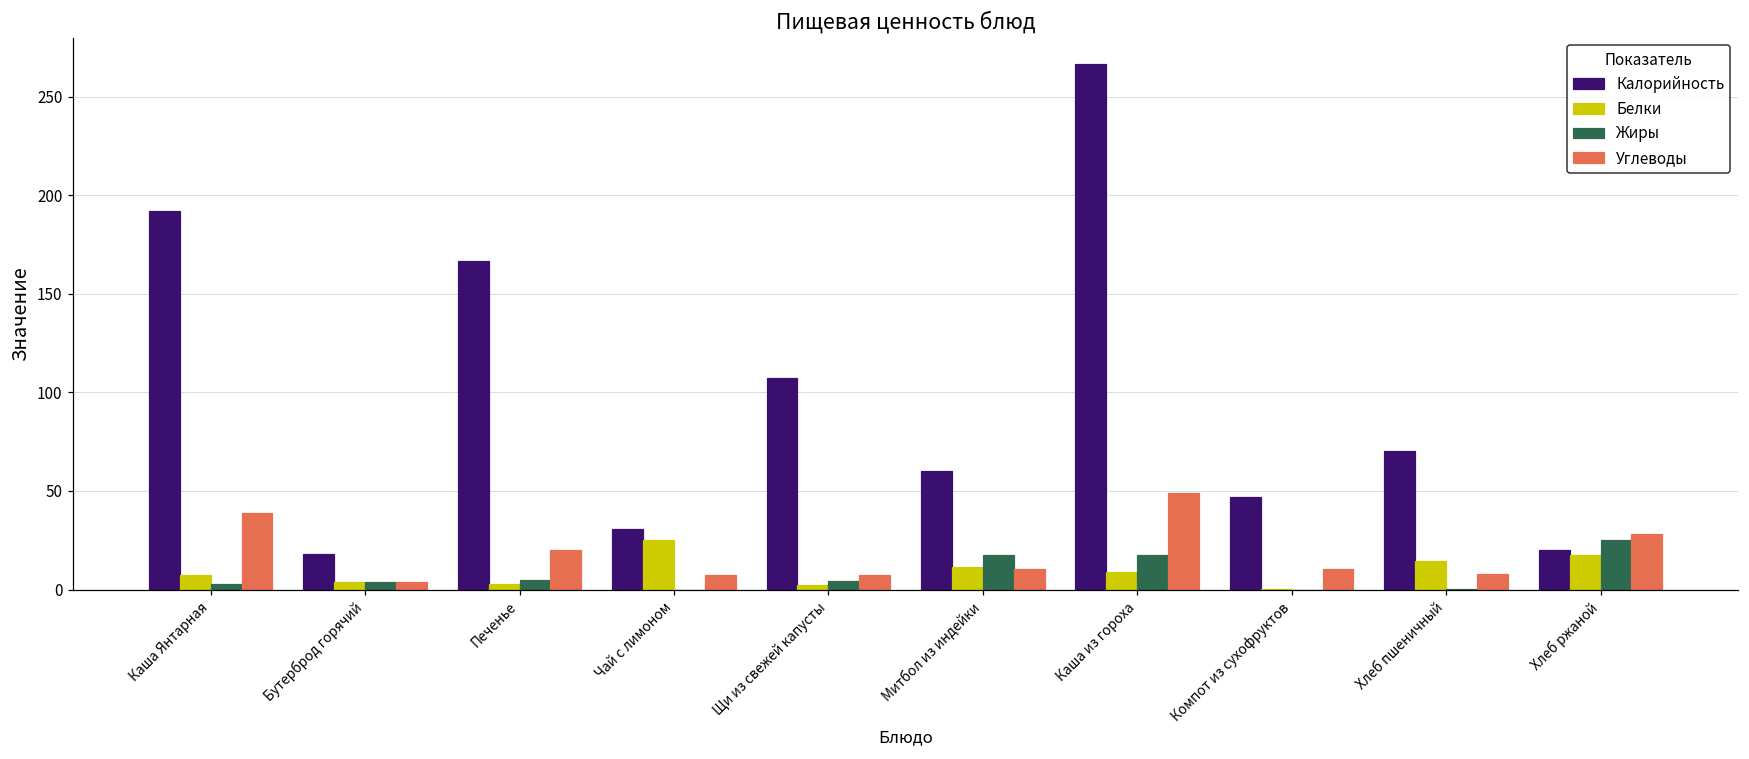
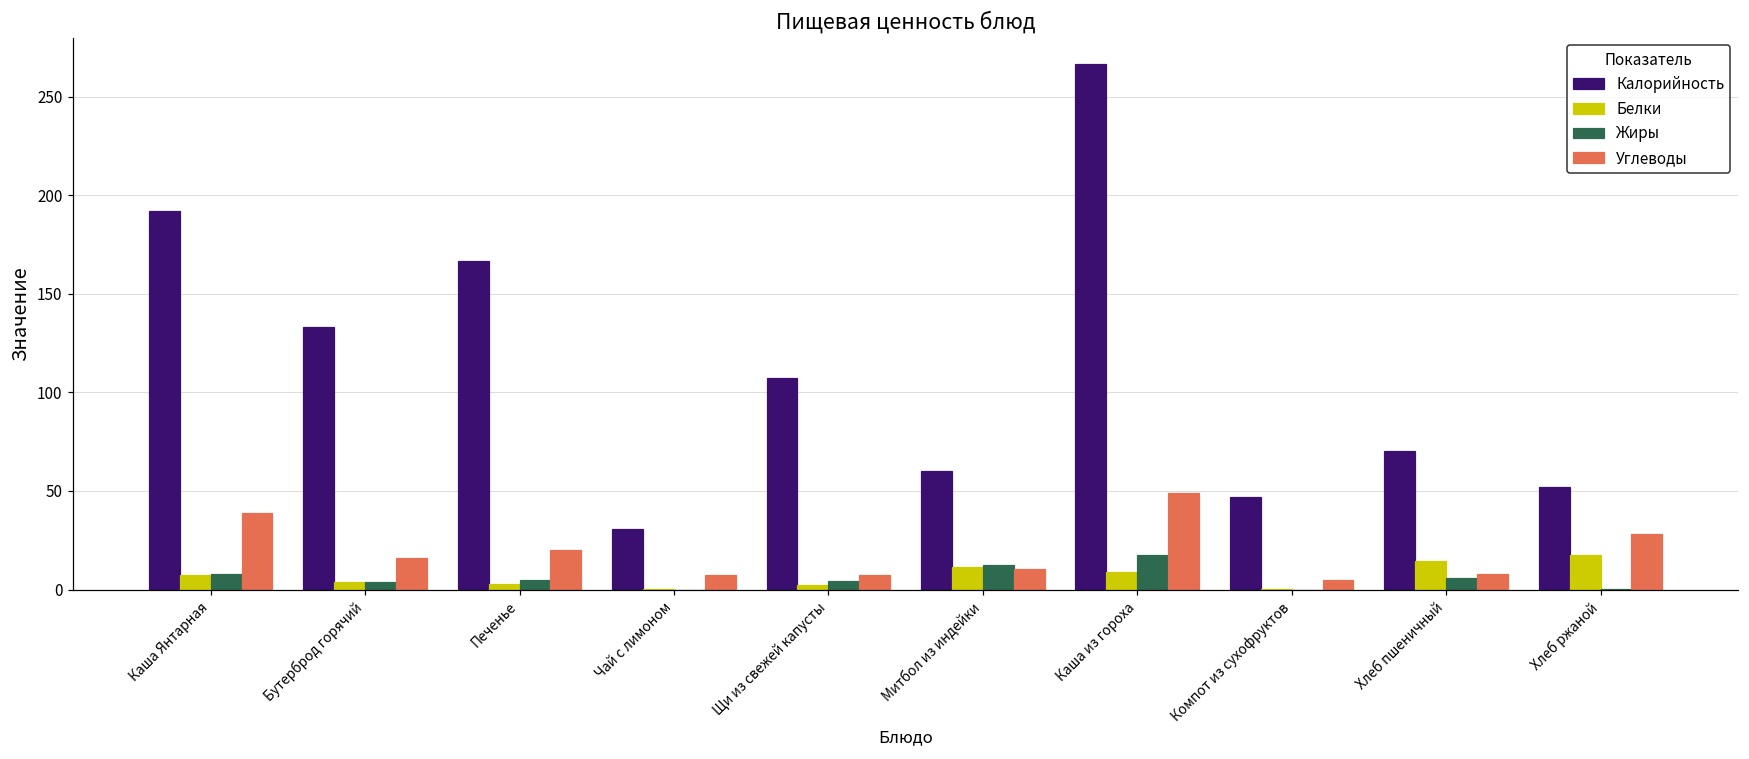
Жиры, Каша Янтарная: 3 -> 8
Калорийность, Бутерброд горячий: 18 -> 133
Углеводы, Бутерброд горячий: 4 -> 16
Белки, Чай с лимоном: 25 -> 0
Жиры, Митбол из индейки: 17 -> 12
Углеводы, Компот из сухофруктов: 11 -> 5
Жиры, Хлеб пшеничный: 0 -> 6
Калорийность, Хлеб ржаной: 20 -> 52
Жиры, Хлеб ржаной: 25 -> 0
